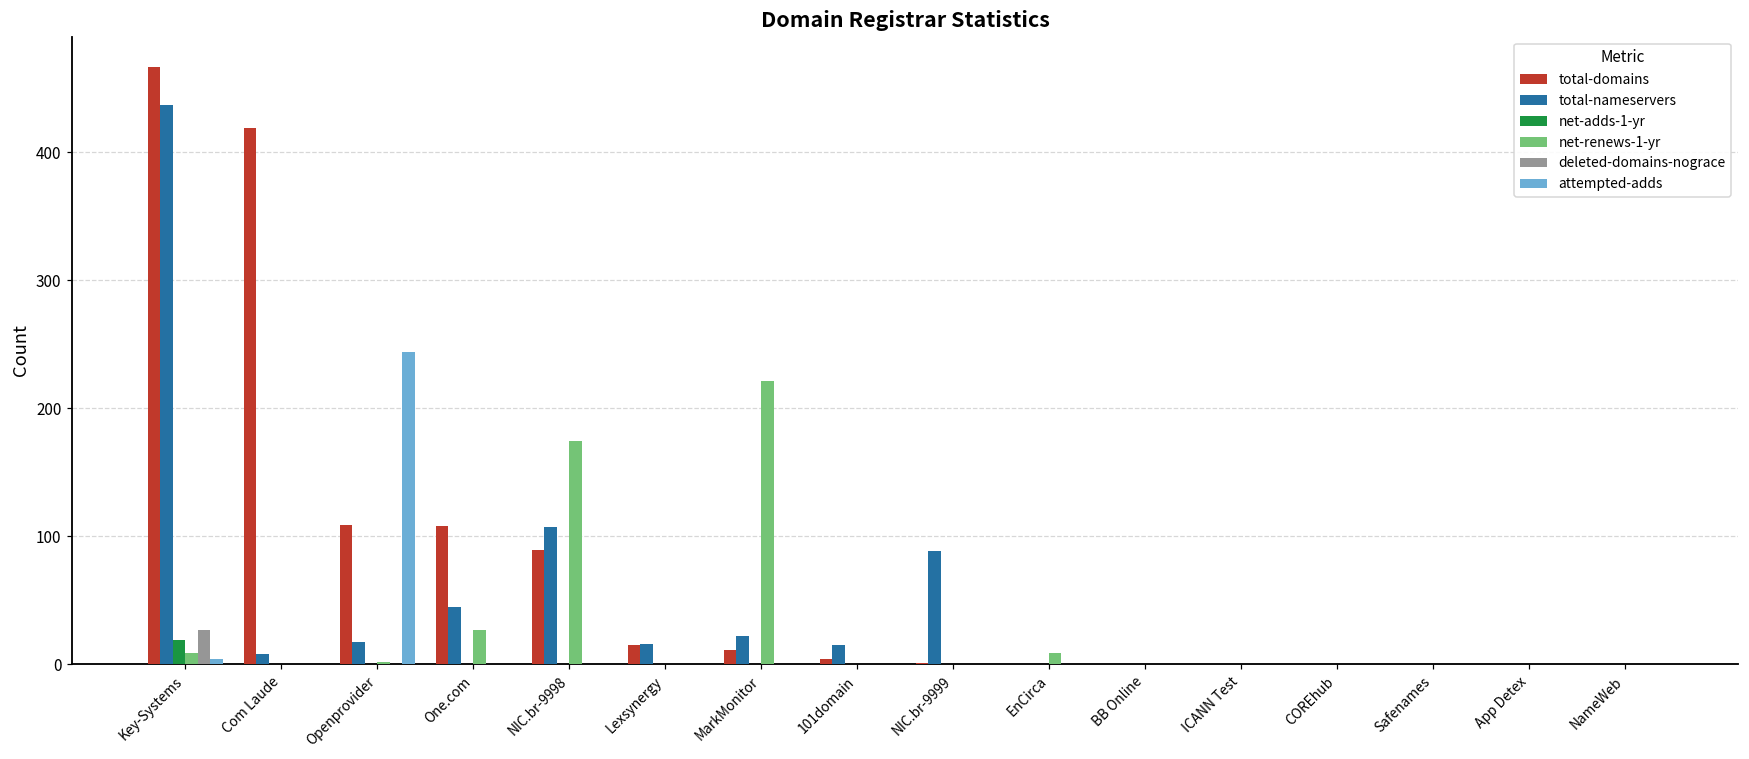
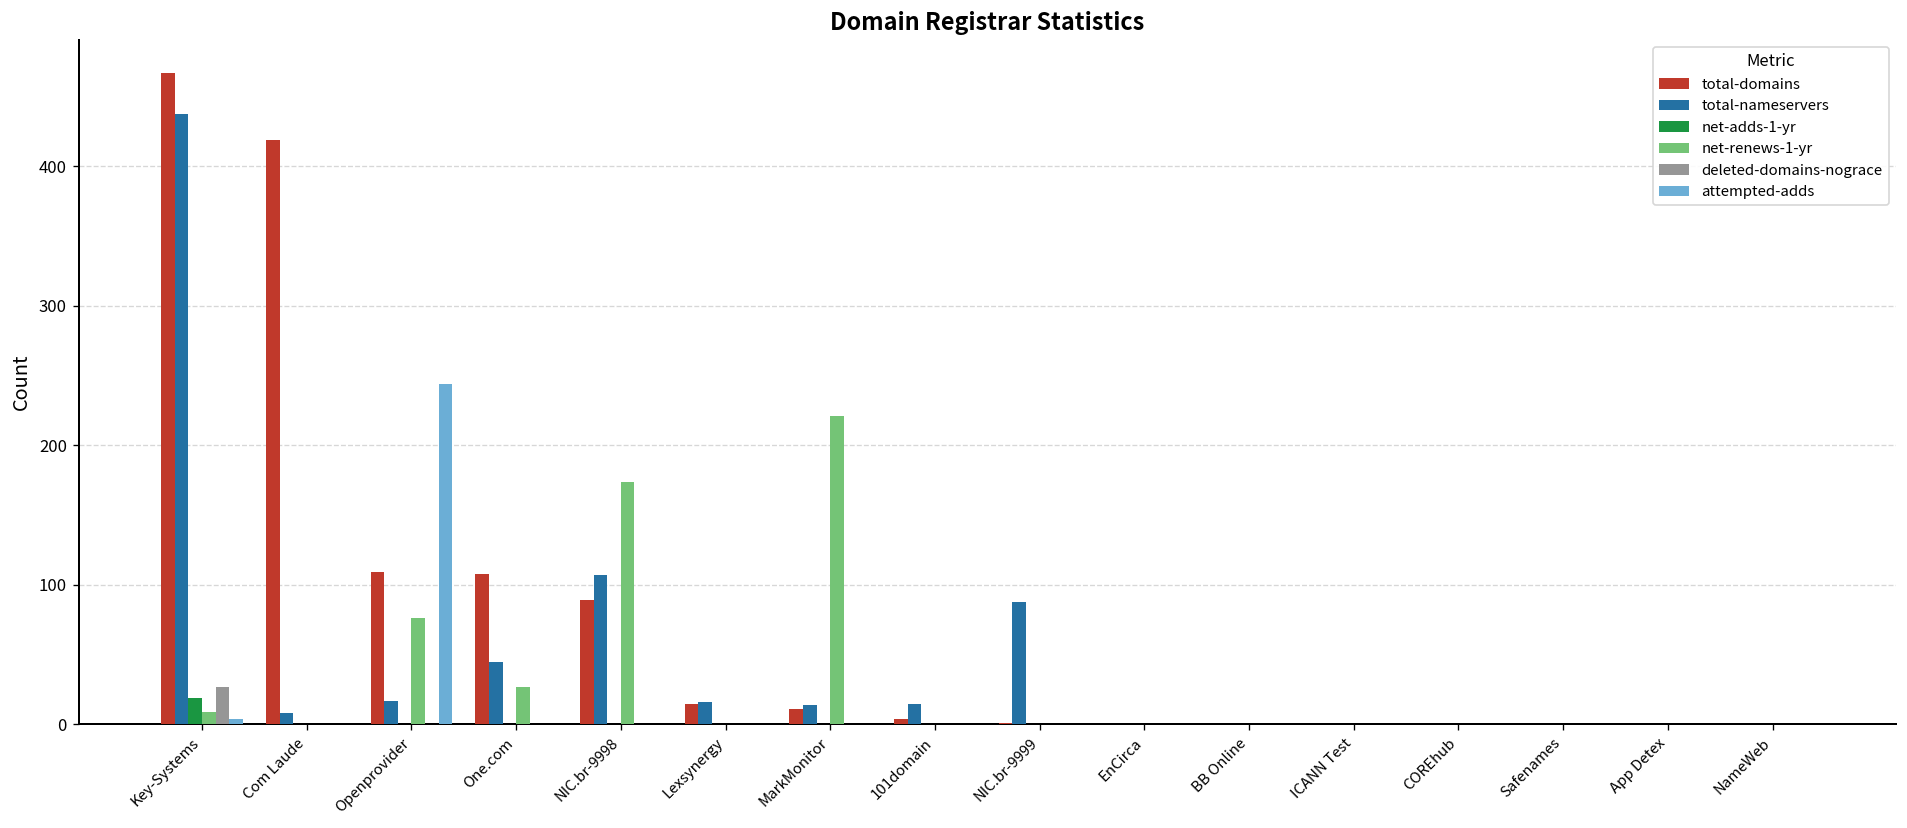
net-renews-1-yr, Openprovider: 2 -> 76
total-nameservers, MarkMonitor: 22 -> 14
net-renews-1-yr, EnCirca: 9 -> 0
